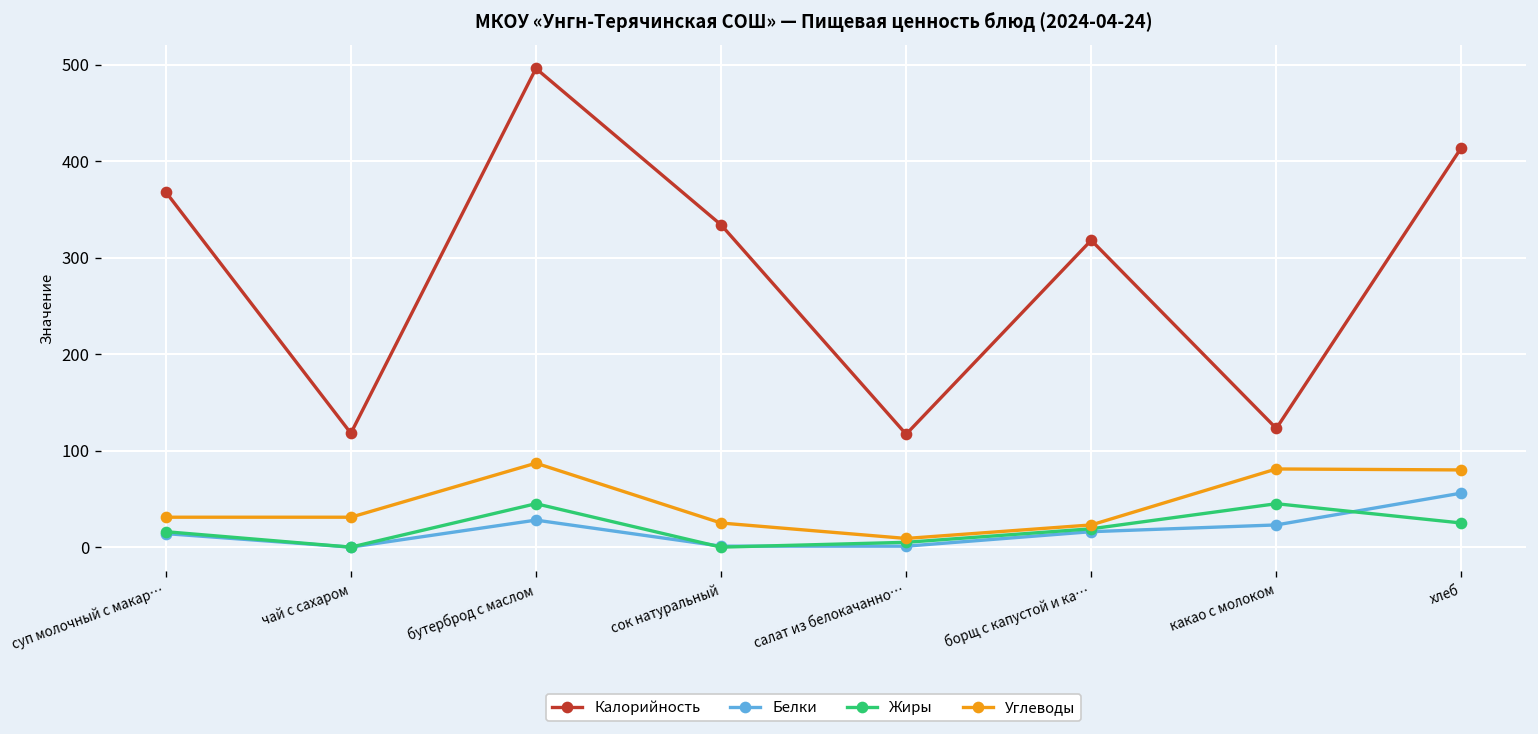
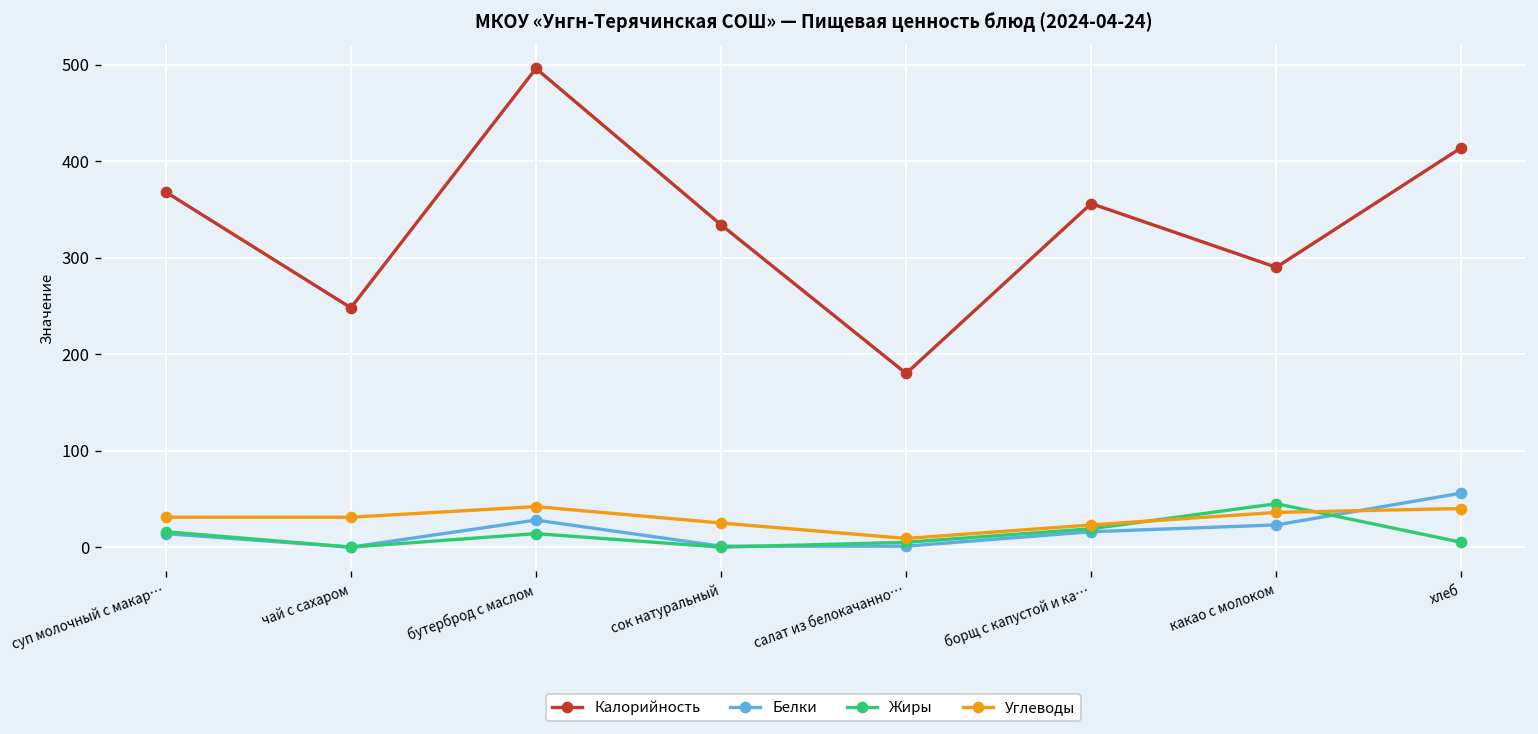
Калорийность, чай с сахаром: 120 -> 250
Жиры, бутерброд с маслом: 50 -> 10
Углеводы, бутерброд с маслом: 90 -> 40
Калорийность, салат из белокачанно…: 120 -> 180
Калорийность, борщ с капустой и ка…: 320 -> 360
Калорийность, какао с молоком: 120 -> 290
Углеводы, какао с молоком: 80 -> 40
Жиры, хлеб: 30 -> 10
Углеводы, хлеб: 80 -> 40
